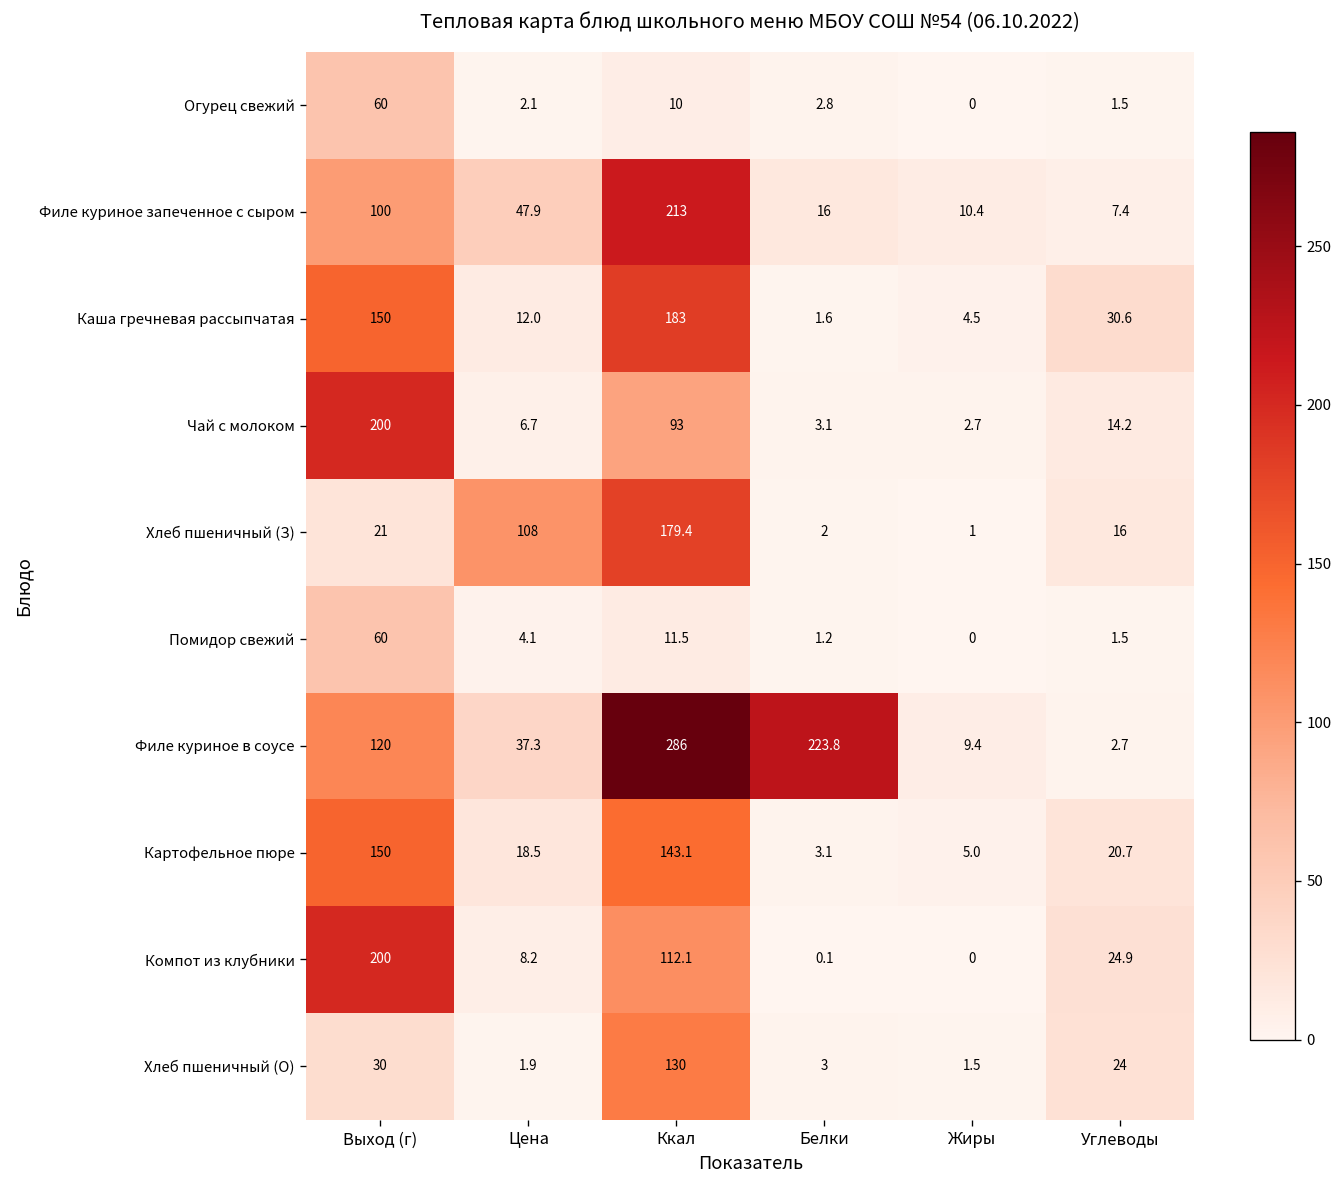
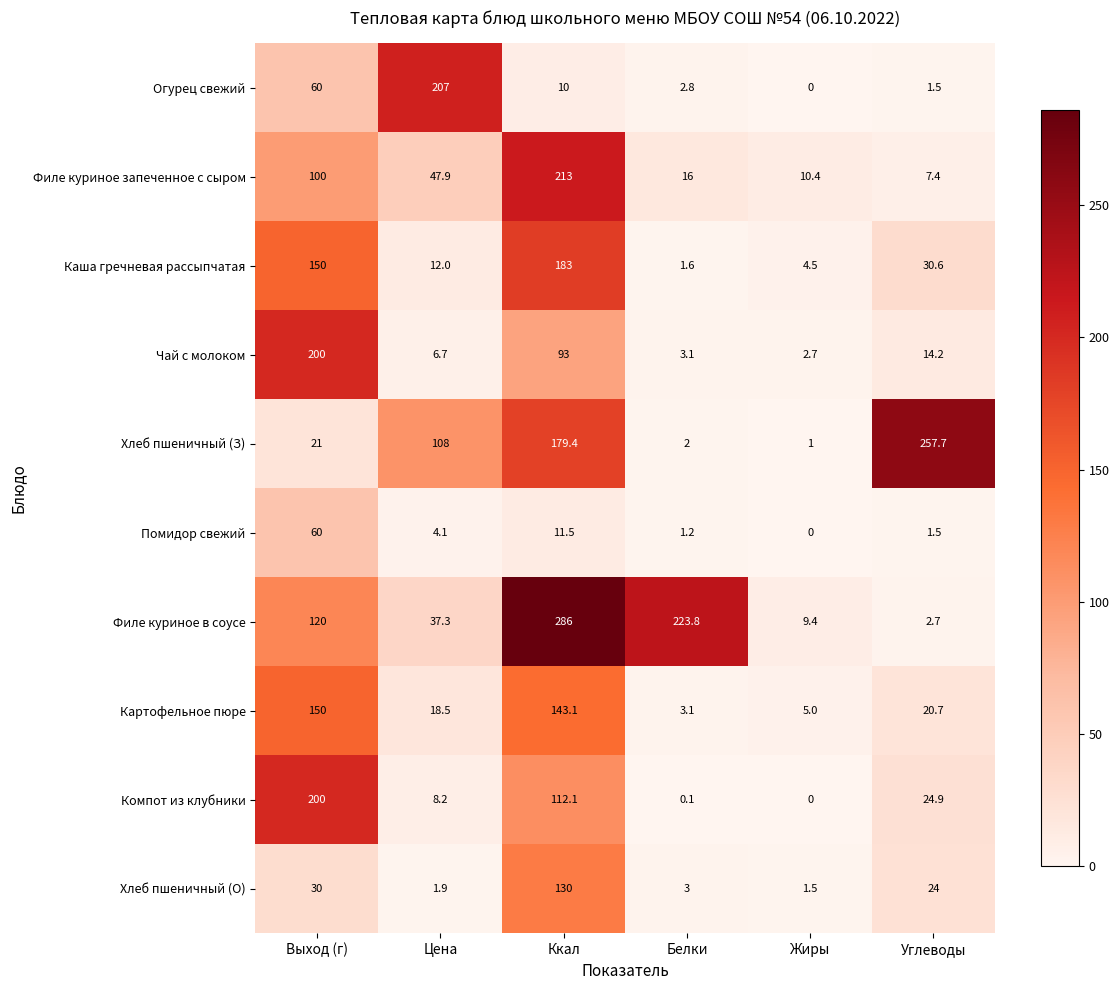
Огурец свежий, Цена: 2.1 -> 207
Хлеб пшеничный (З), Углеводы: 16 -> 257.7
